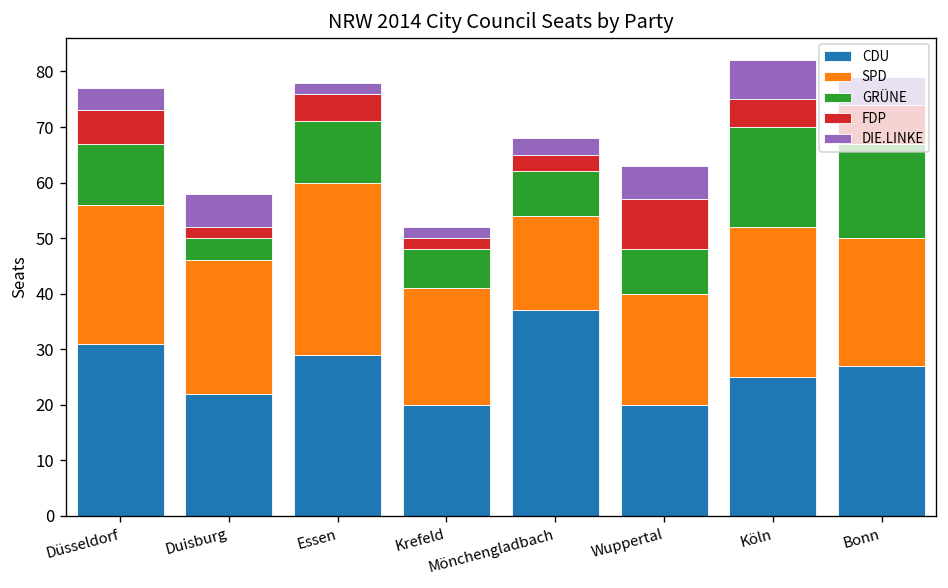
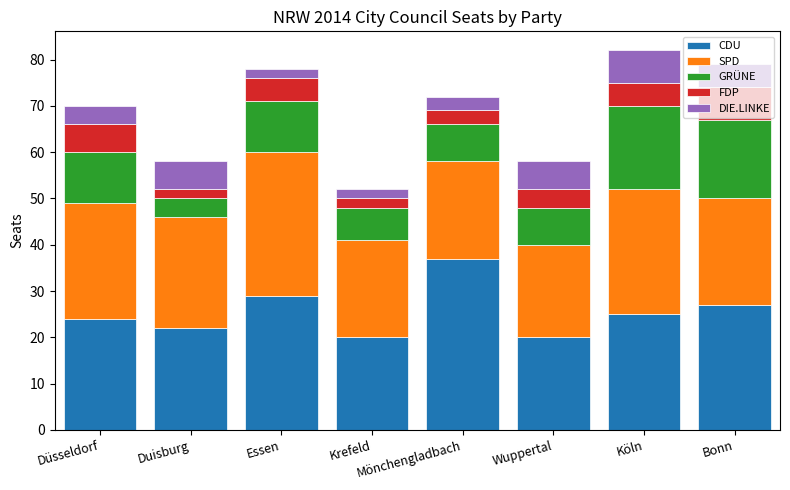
CDU, Düsseldorf: 31 -> 24
SPD, Mönchengladbach: 17 -> 21
FDP, Wuppertal: 9 -> 4
